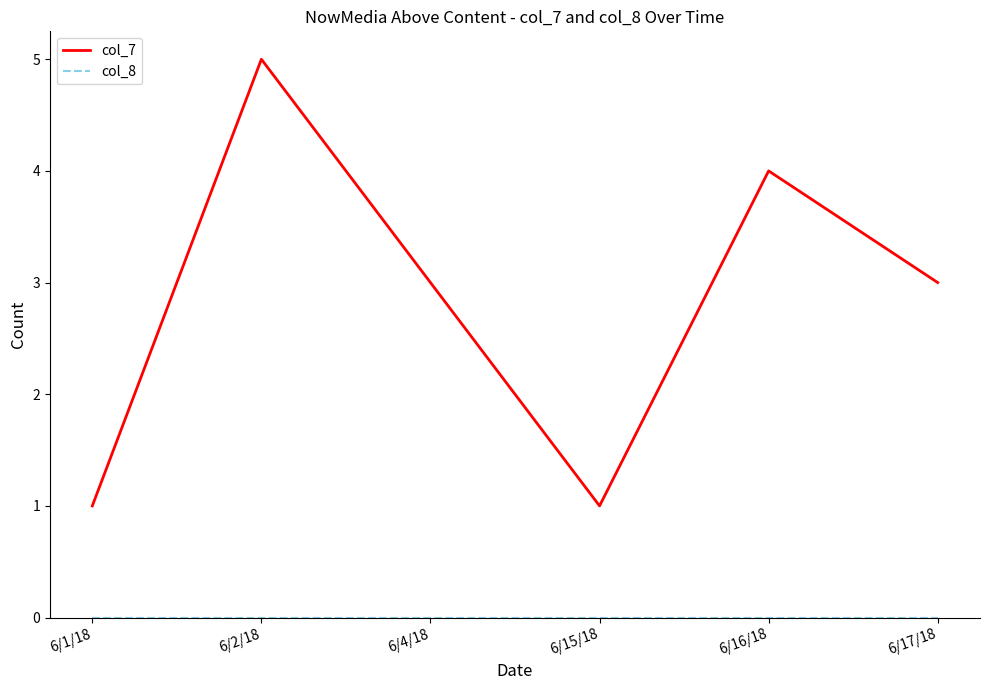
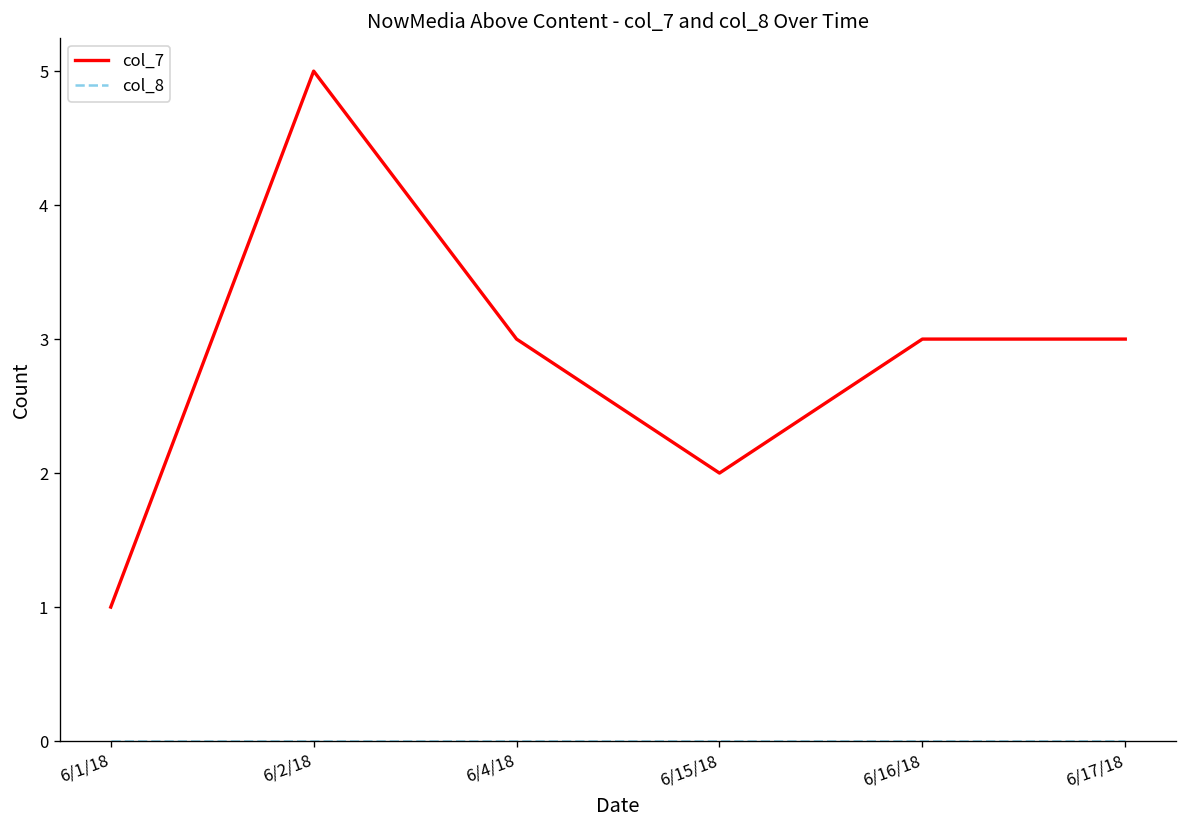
col_7, 6/15/18: 1 -> 2
col_7, 6/16/18: 4 -> 3
